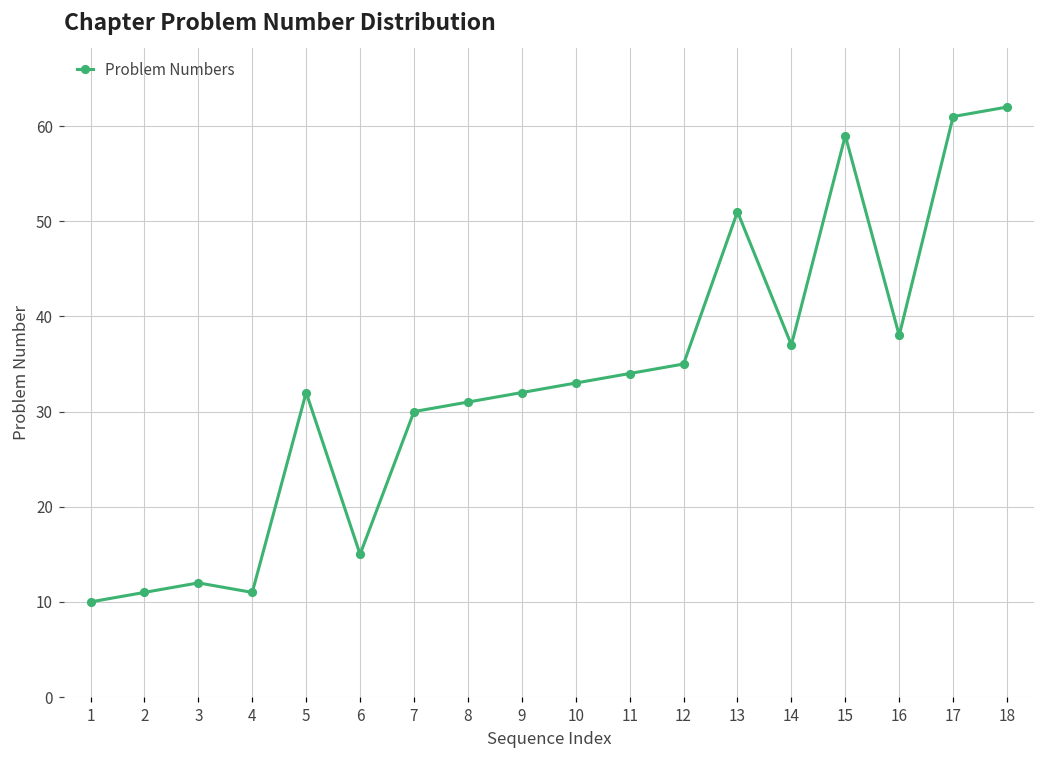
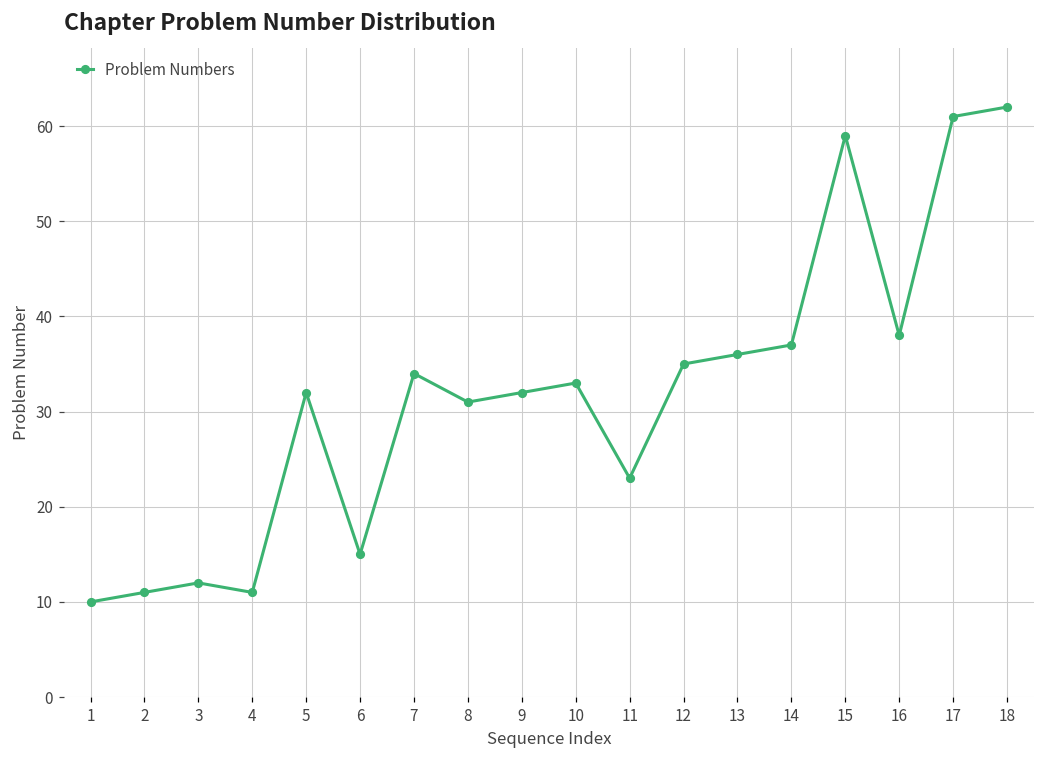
7: 30 -> 34
11: 34 -> 23
13: 51 -> 36
